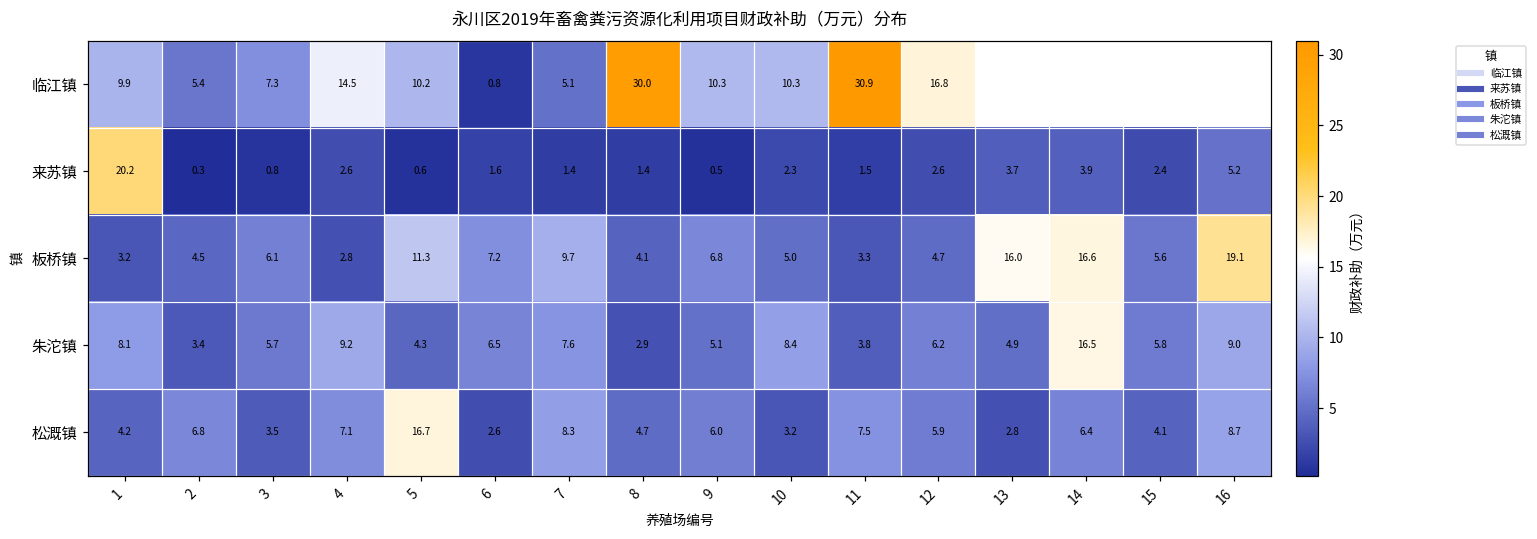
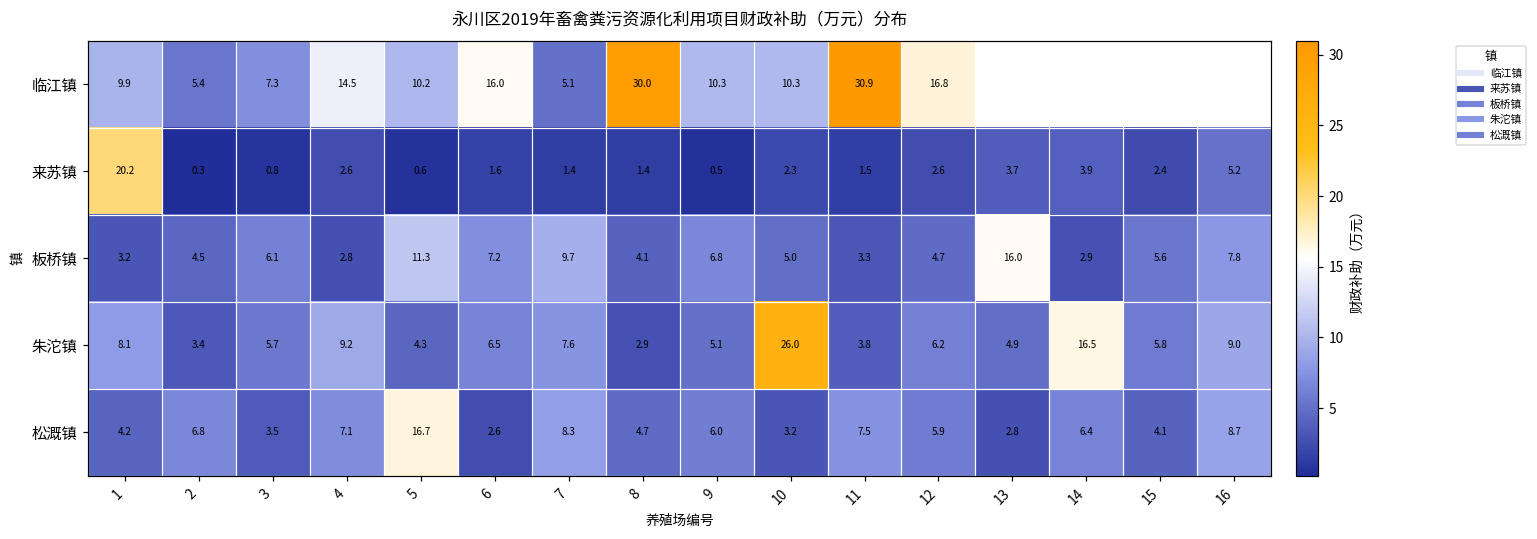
临江镇, 6: 0.8 -> 16.0
板桥镇, 14: 16.6 -> 2.9
板桥镇, 16: 19.1 -> 7.8
朱沱镇, 10: 8.4 -> 26.0
